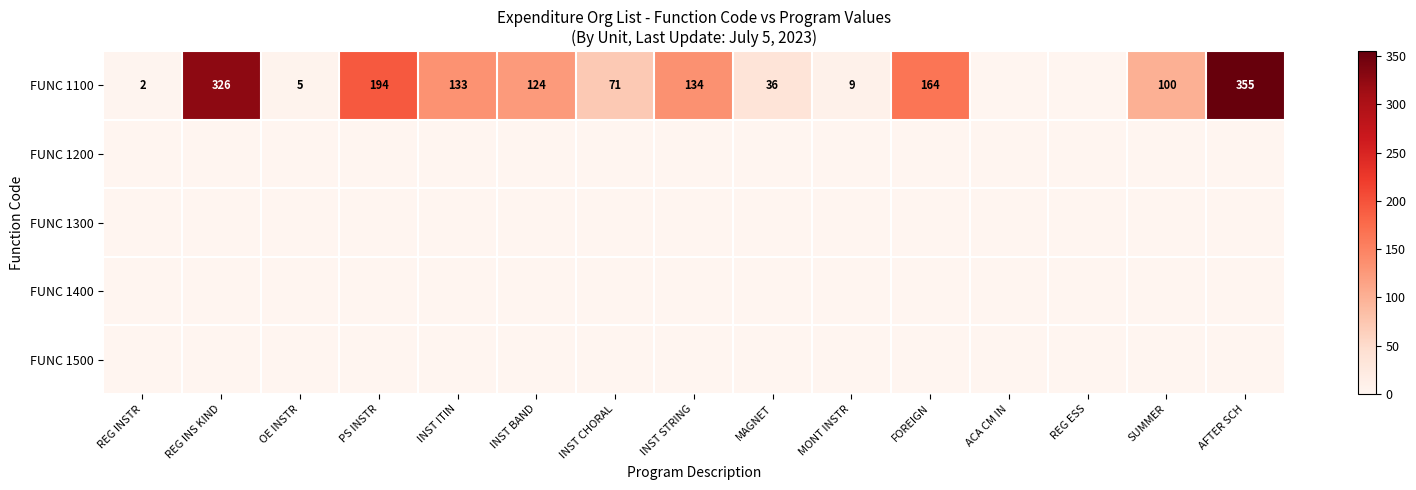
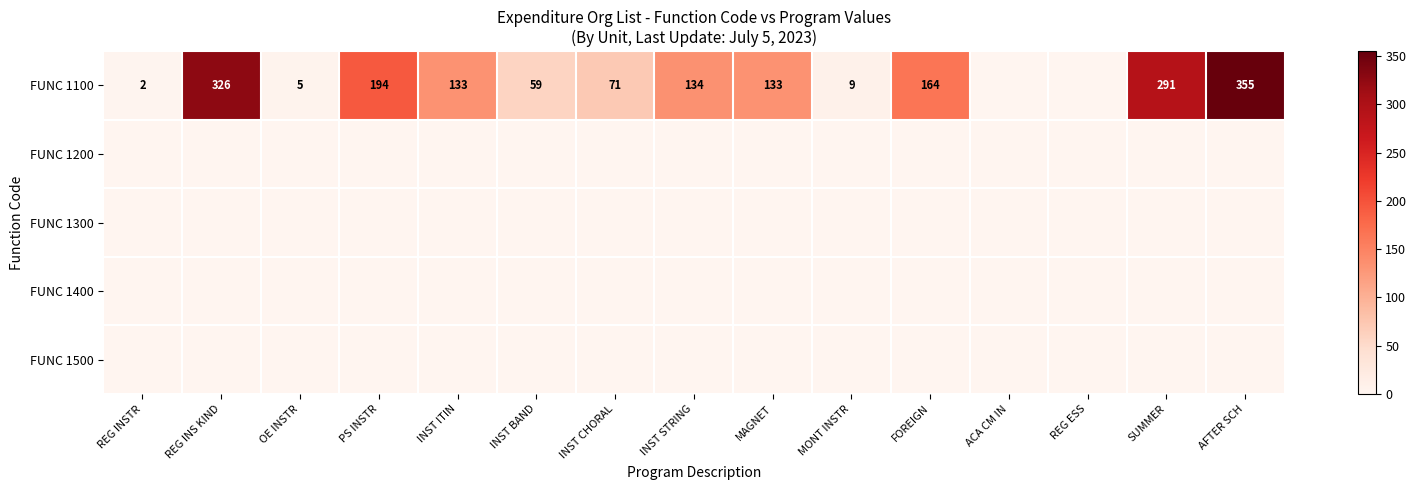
FUNC 1100, INST BAND: 124 -> 59
FUNC 1100, MAGNET: 36 -> 133
FUNC 1100, SUMMER: 100 -> 291
